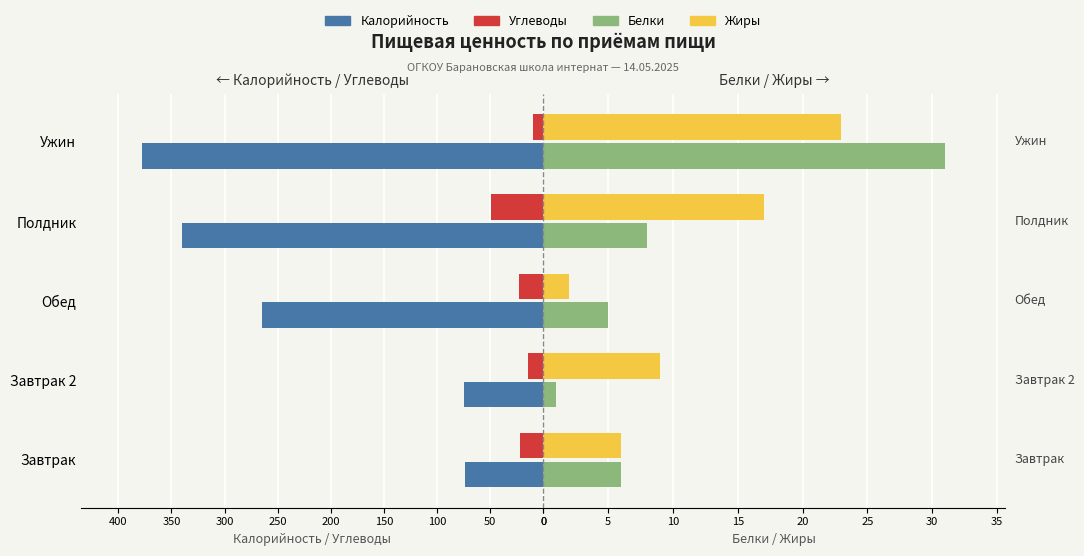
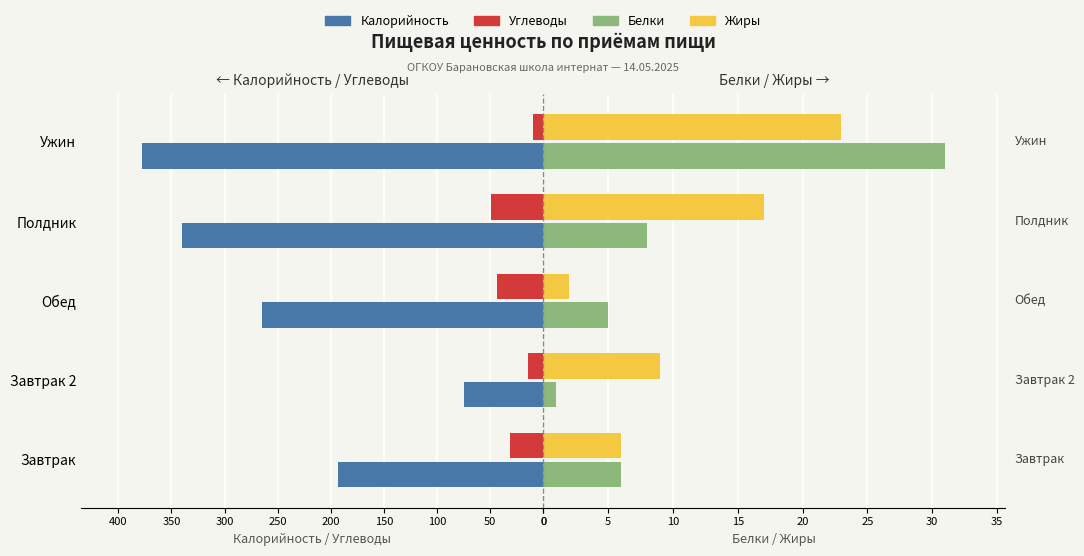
← Калорийность / Углеводы, Углеводы, Обед: 23 -> 44
← Калорийность / Углеводы, Углеводы, Завтрак: 22 -> 31
← Калорийность / Углеводы, Калорийность, Завтрак: 74 -> 193
